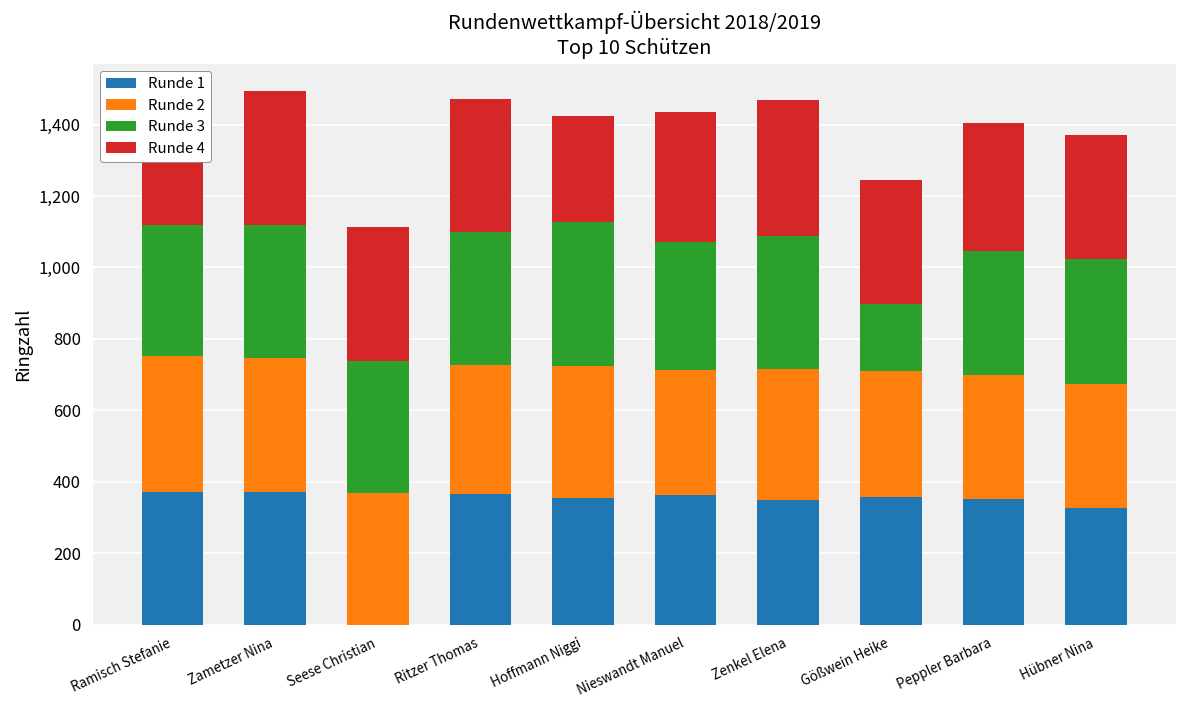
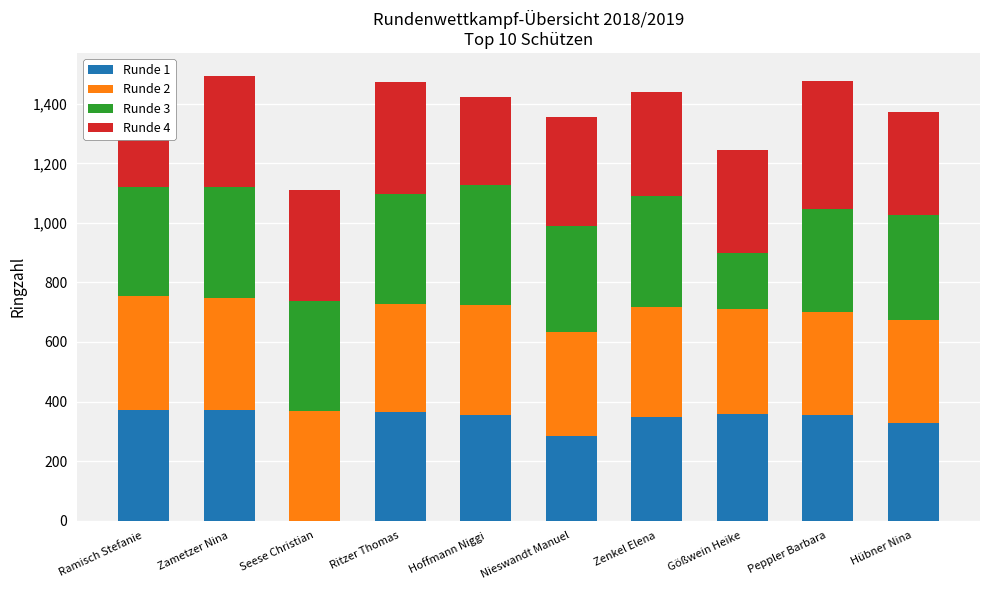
Runde 1, Nieswandt Manuel: 360 -> 280
Runde 4, Zenkel Elena: 380 -> 350
Runde 4, Peppler Barbara: 360 -> 430
